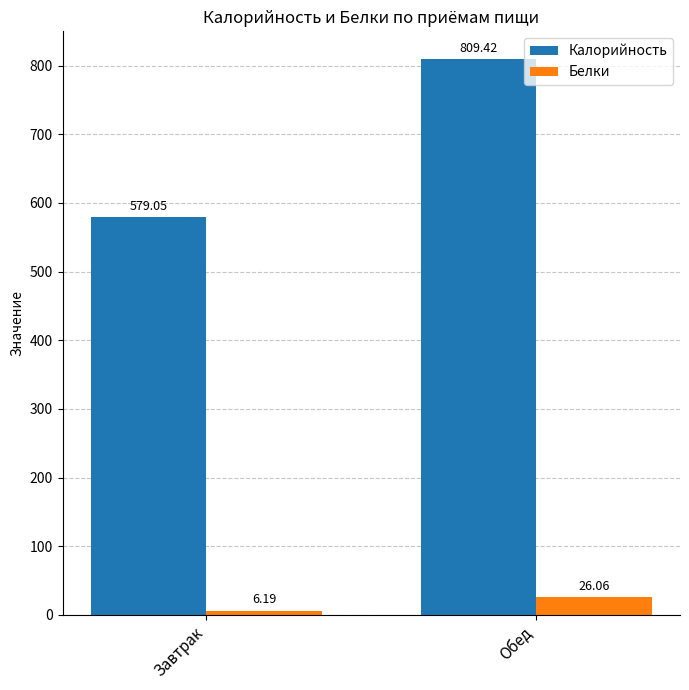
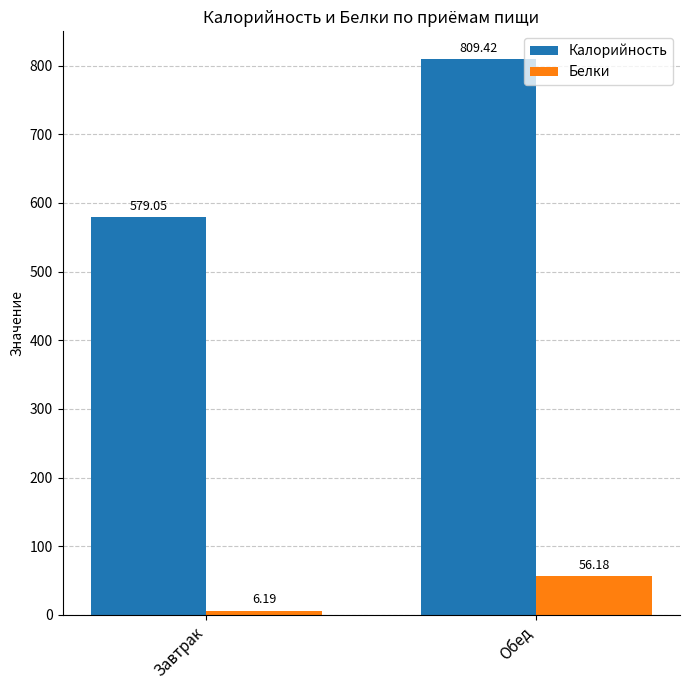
Белки, Обед: 26.06 -> 56.18
